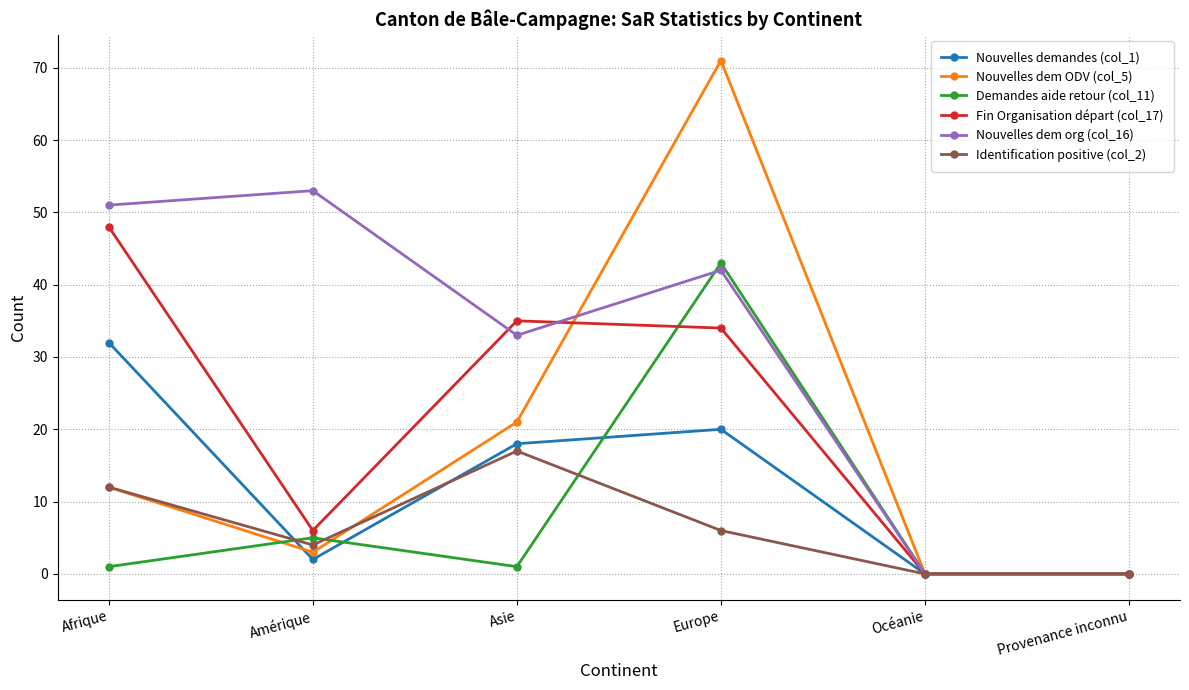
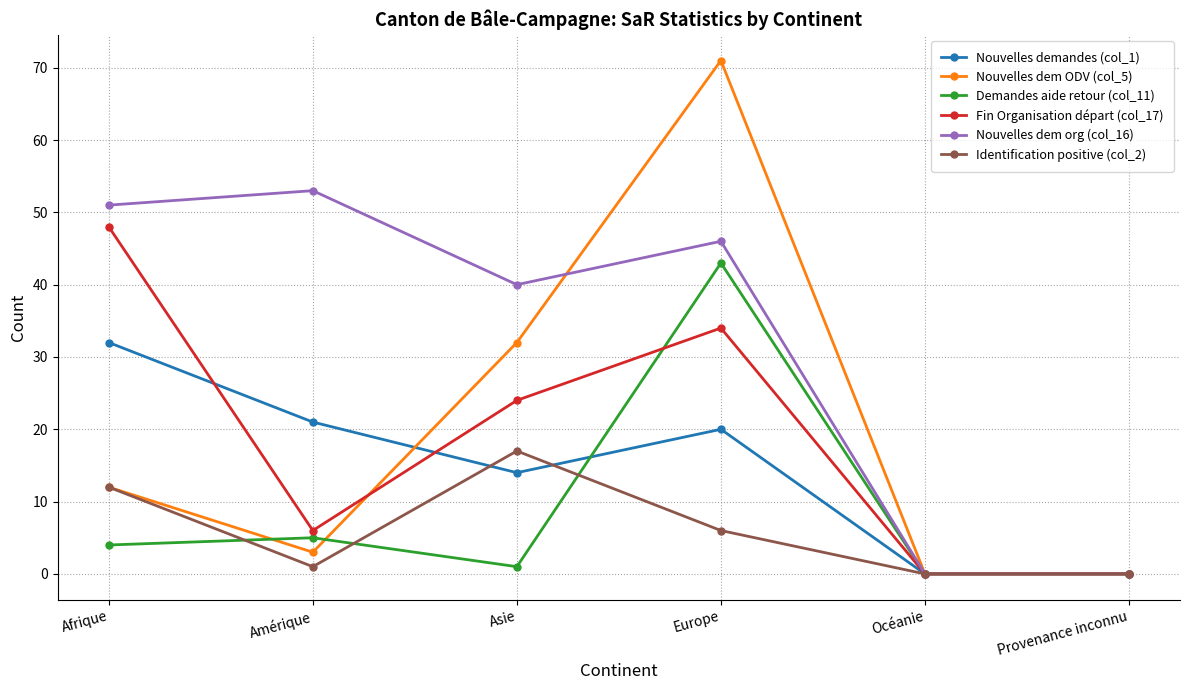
Demandes aide retour (col_11), Afrique: 1 -> 4
Nouvelles demandes (col_1), Amérique: 2 -> 21
Identification positive (col_2), Amérique: 4 -> 1
Nouvelles demandes (col_1), Asie: 18 -> 14
Nouvelles dem ODV (col_5), Asie: 21 -> 32
Fin Organisation départ (col_17), Asie: 35 -> 24
Nouvelles dem org (col_16), Asie: 33 -> 40
Nouvelles dem org (col_16), Europe: 42 -> 46
